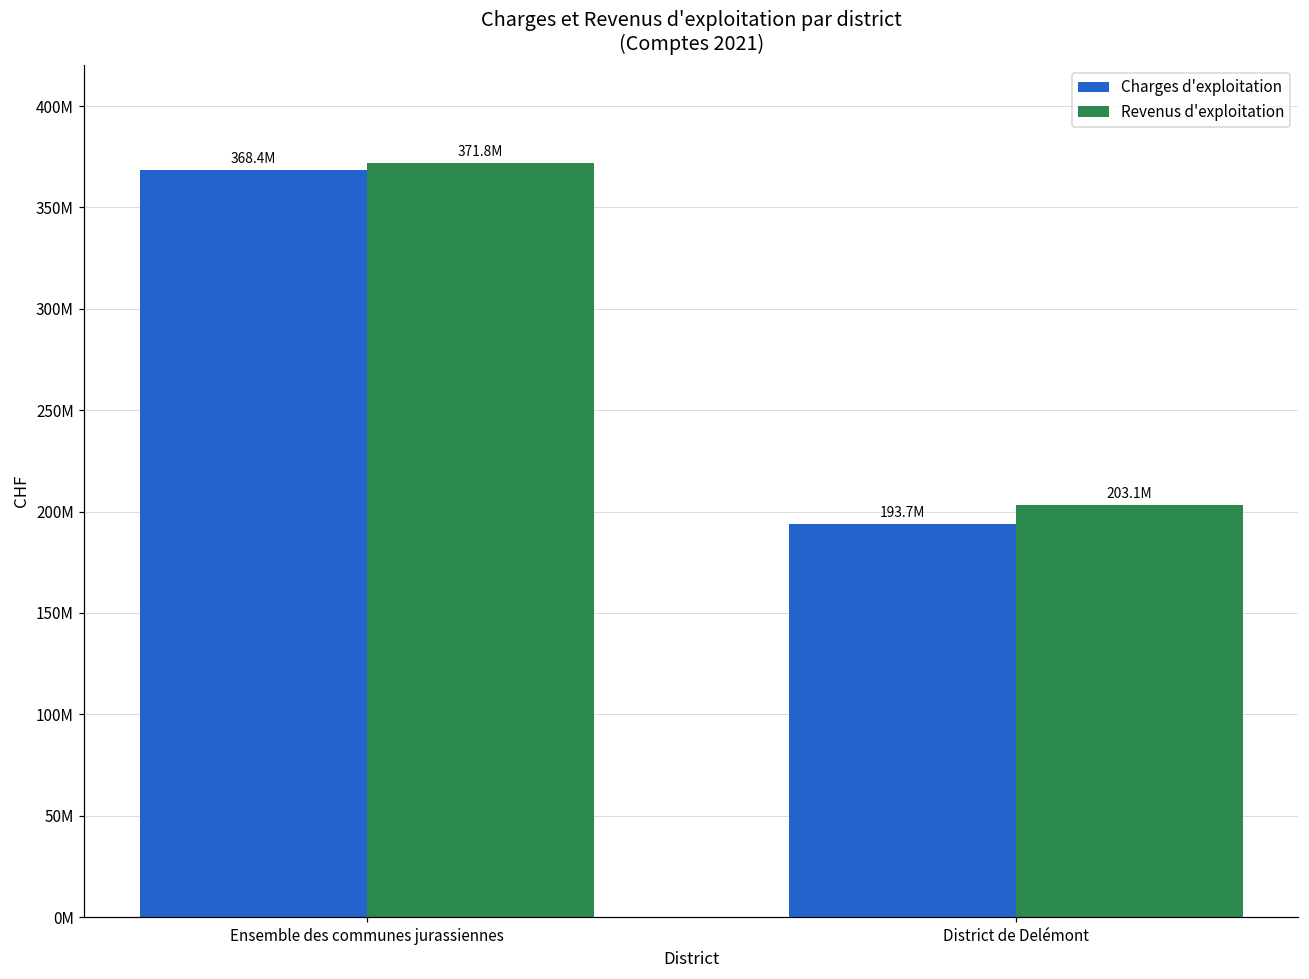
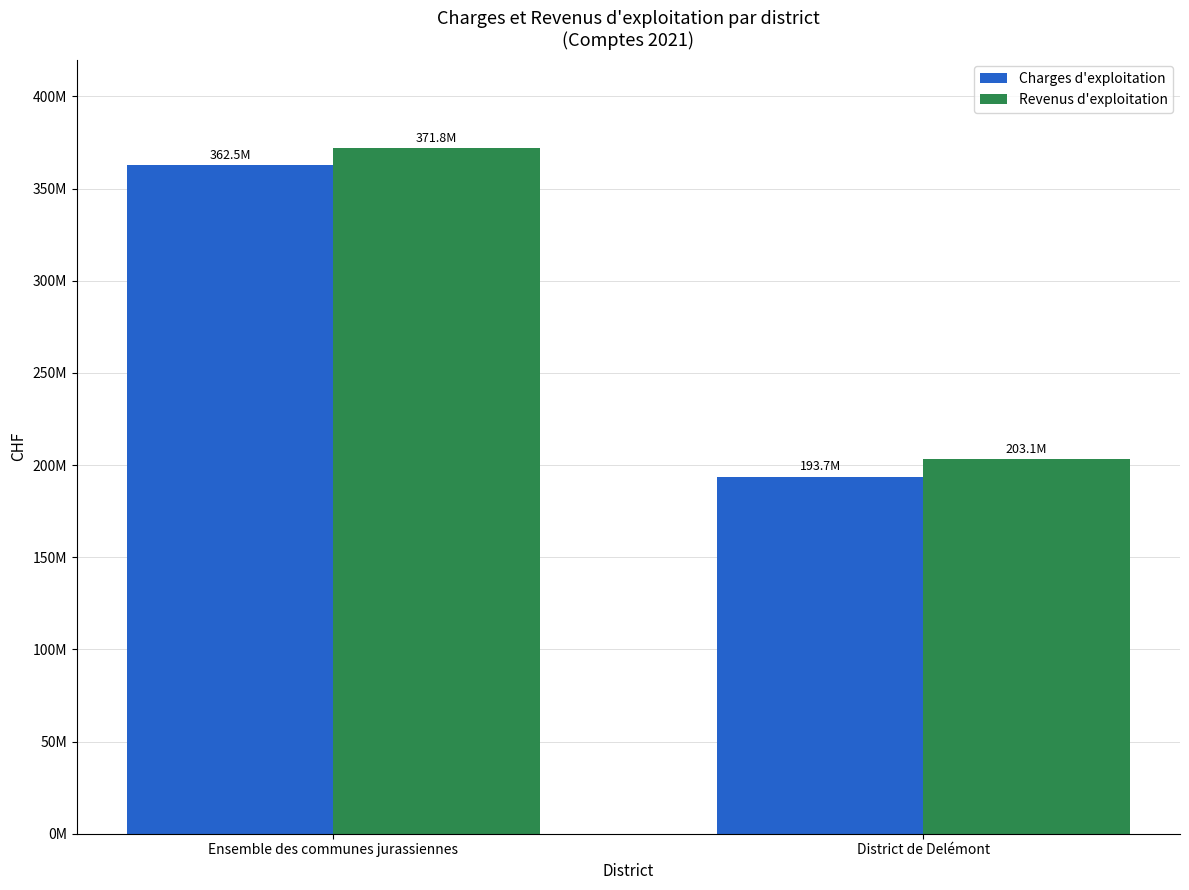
Charges d'exploitation, Ensemble des communes jurassiennes: 368.4M -> 362.5M
